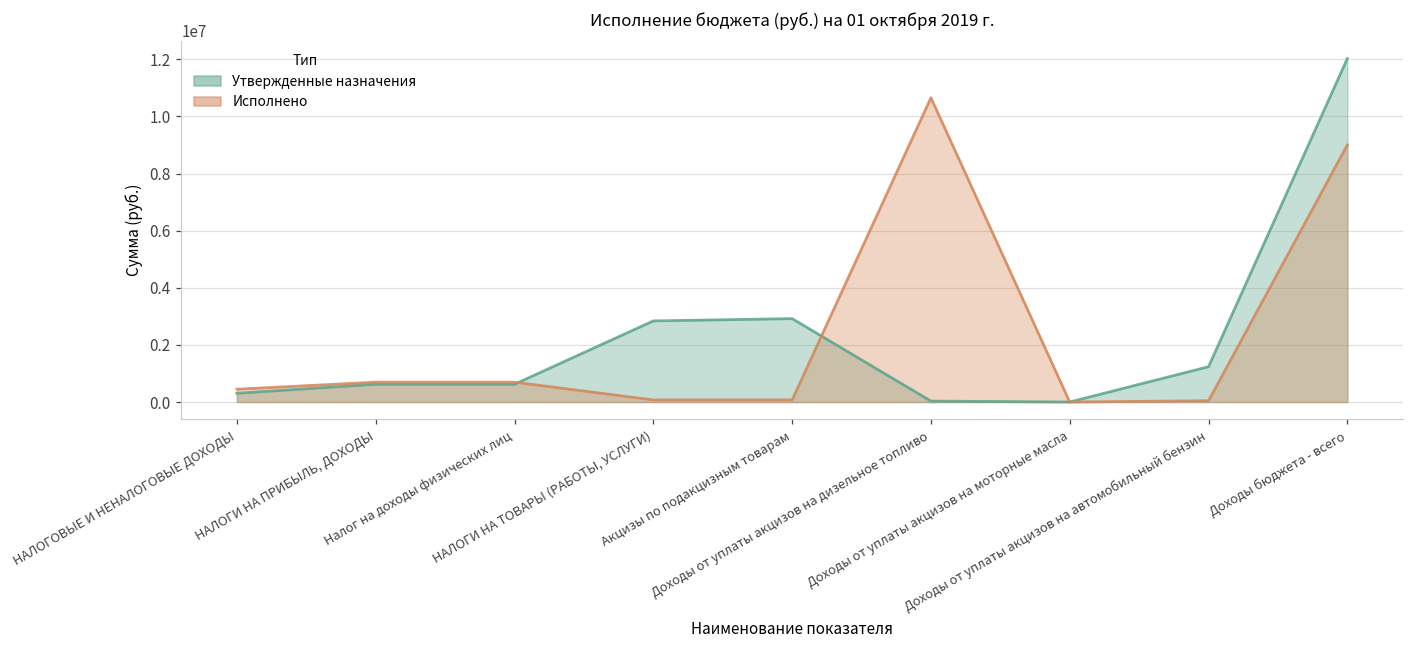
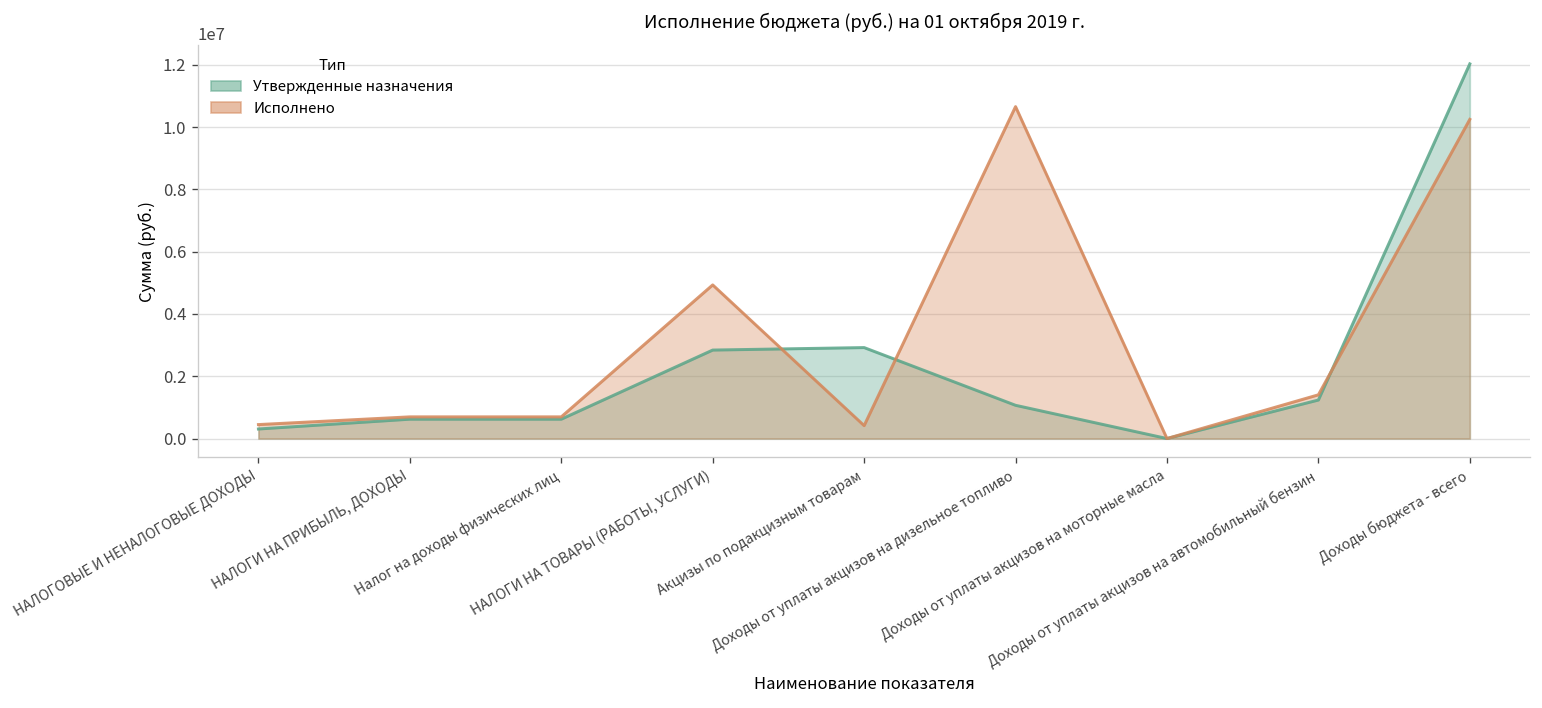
Исполнено, НАЛОГИ НА ТОВАРЫ (РАБОТЫ, УСЛУГИ): 100000 -> 4900000
Исполнено, Акцизы по подакцизным товарам: 100000 -> 400000
Утвержденные назначения, Доходы от уплаты акцизов на дизельное топливо: 0 -> 1100000
Исполнено, Доходы от уплаты акцизов на автомобильный бензин: 0 -> 1400000
Исполнено, Доходы бюджета - всего: 9000000 -> 10200000
